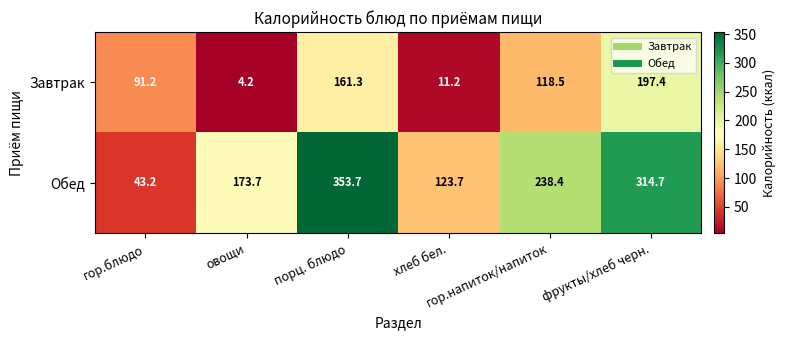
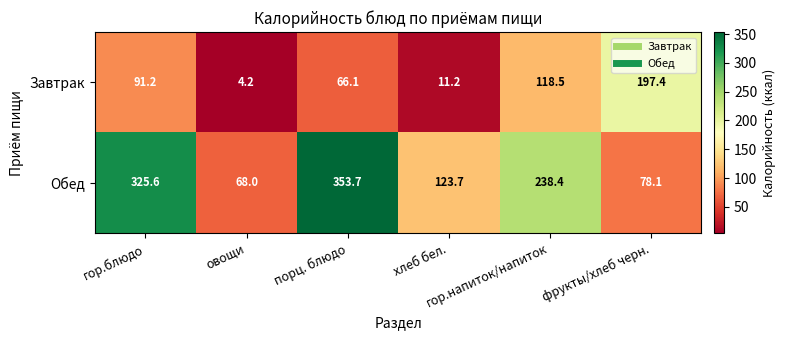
Завтрак, порц. блюдо: 161.3 -> 66.1
Обед, гор.блюдо: 43.2 -> 325.6
Обед, овощи: 173.7 -> 68.0
Обед, фрукты/хлеб черн.: 314.7 -> 78.1
